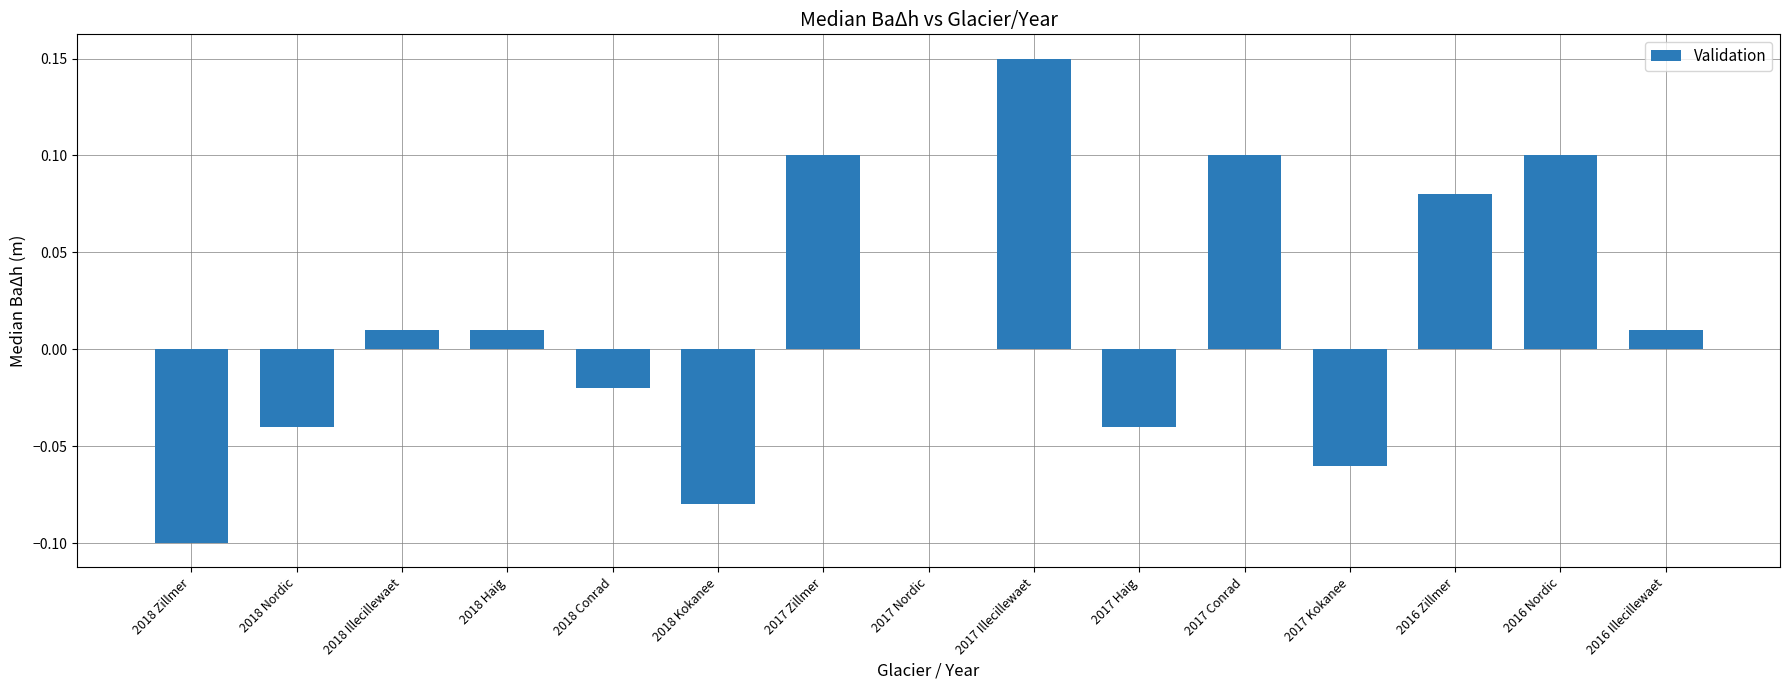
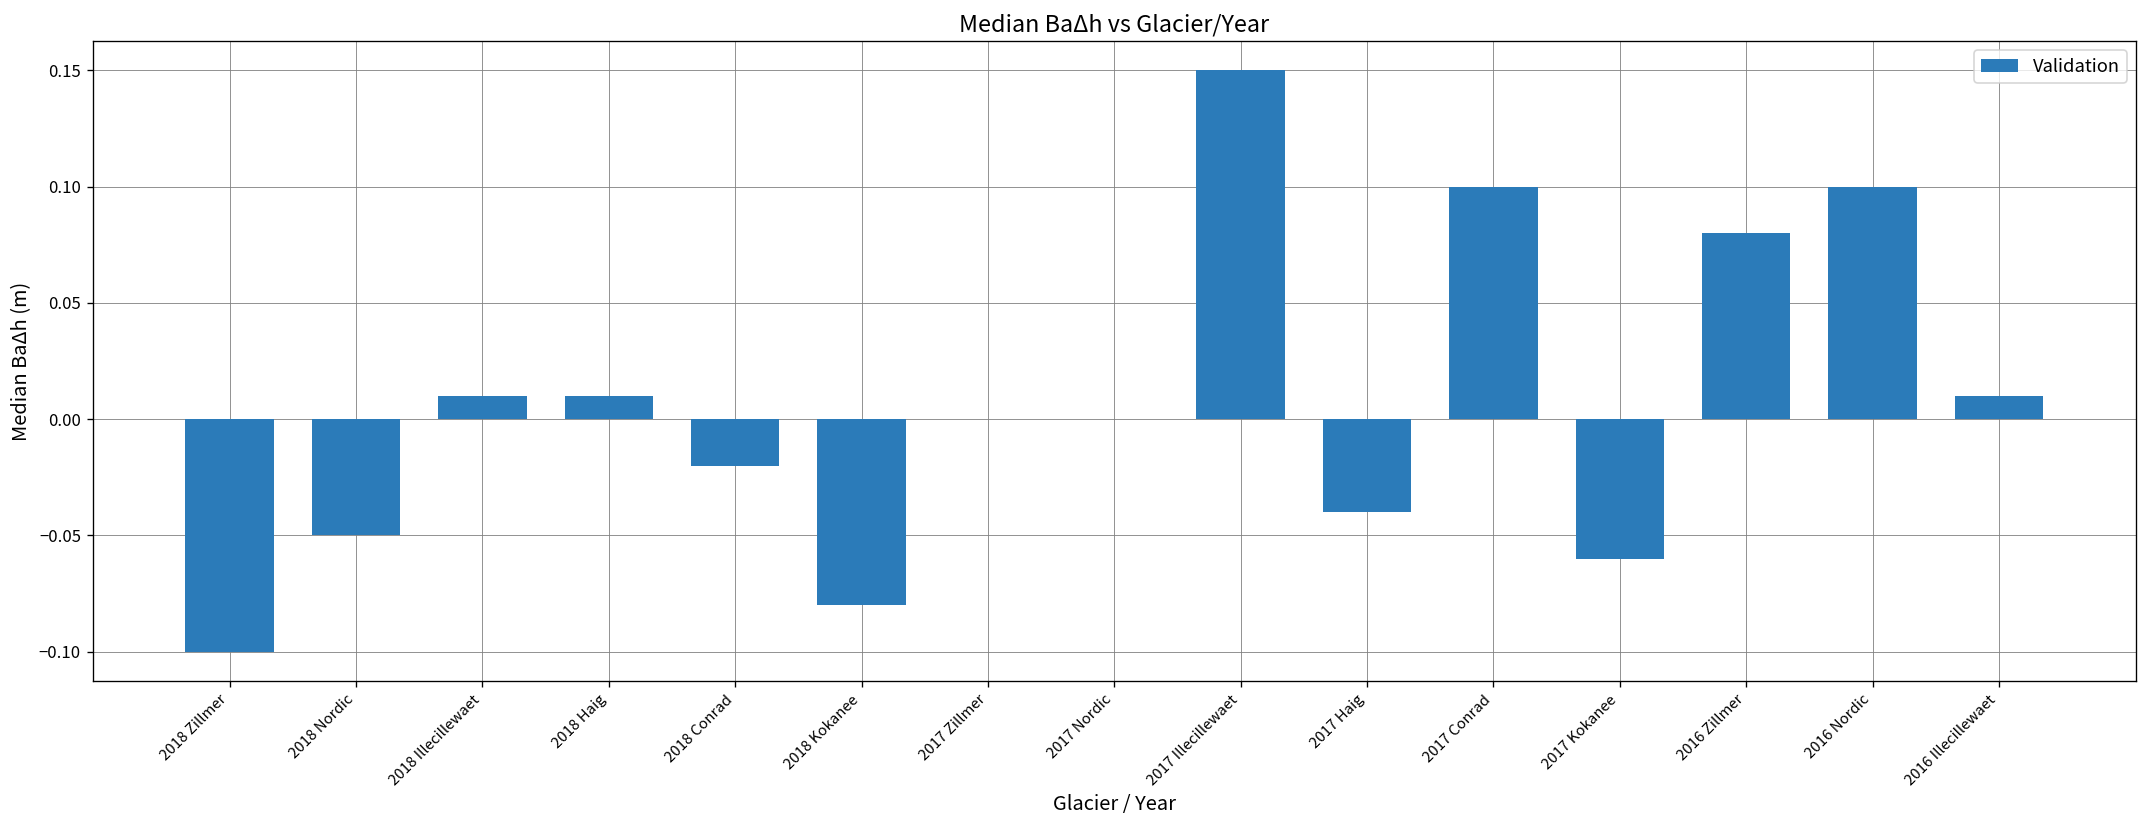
2018 Nordic: -0.04 -> -0.05
2017 Zillmer: 0.1 -> 0.0
